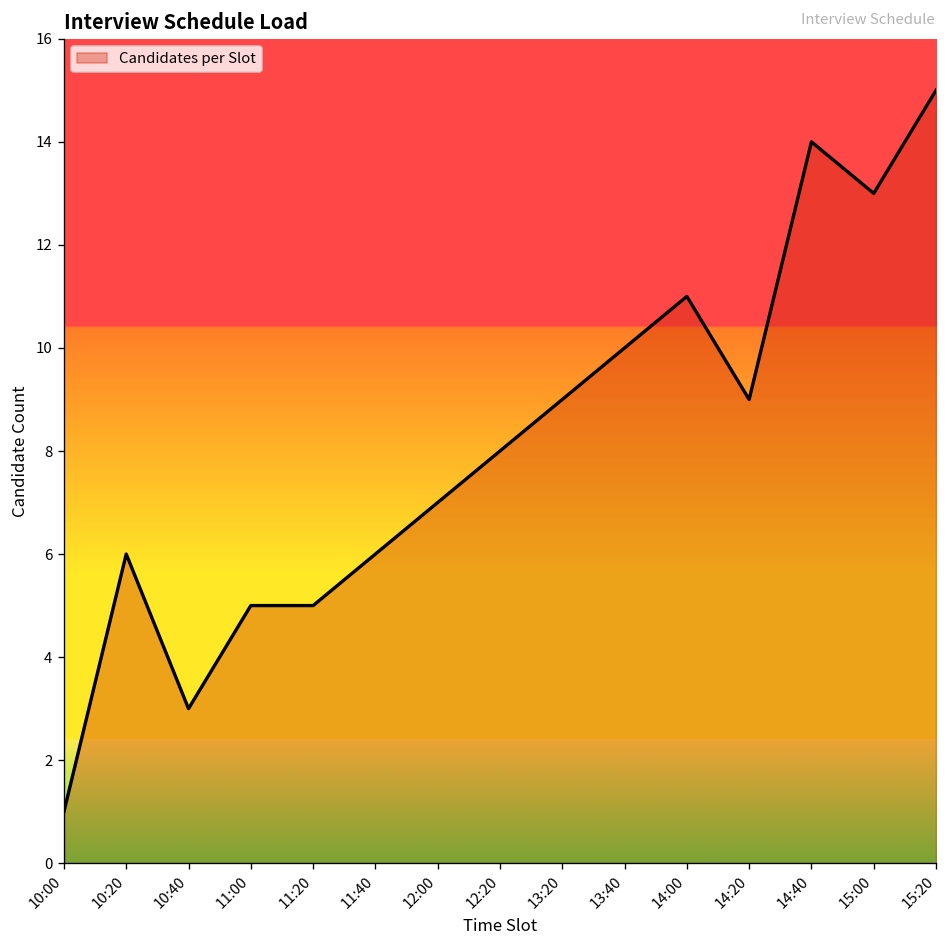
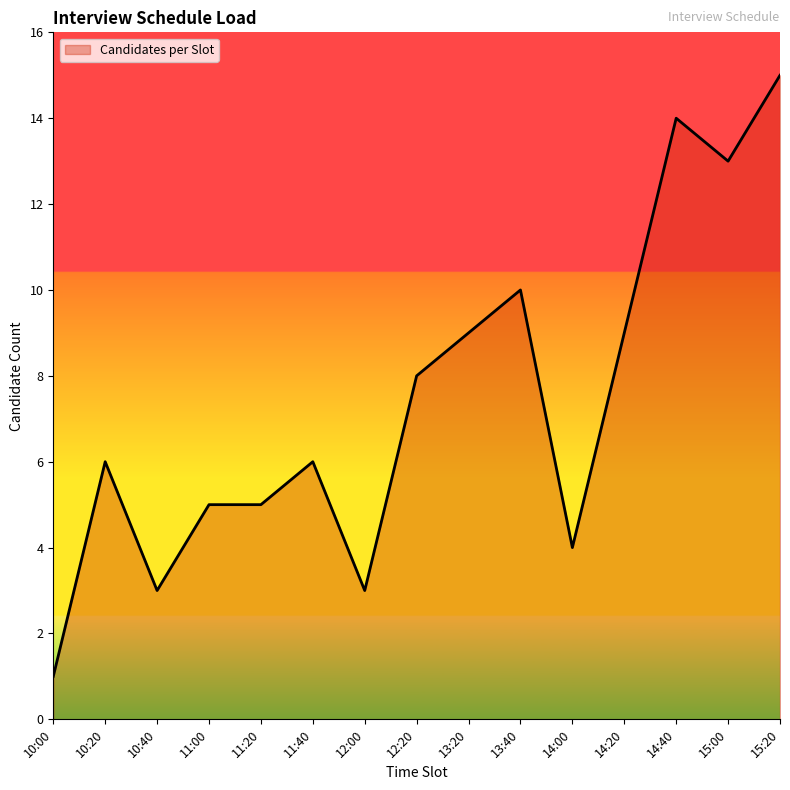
12:00: 7 -> 3
14:00: 11 -> 4
